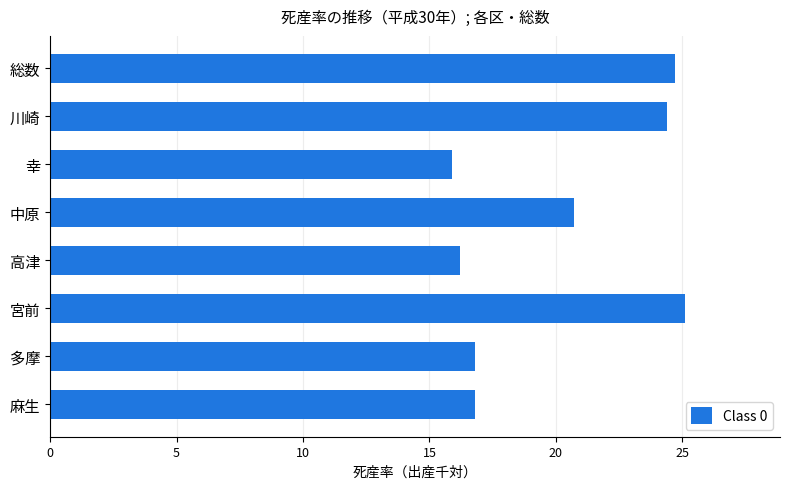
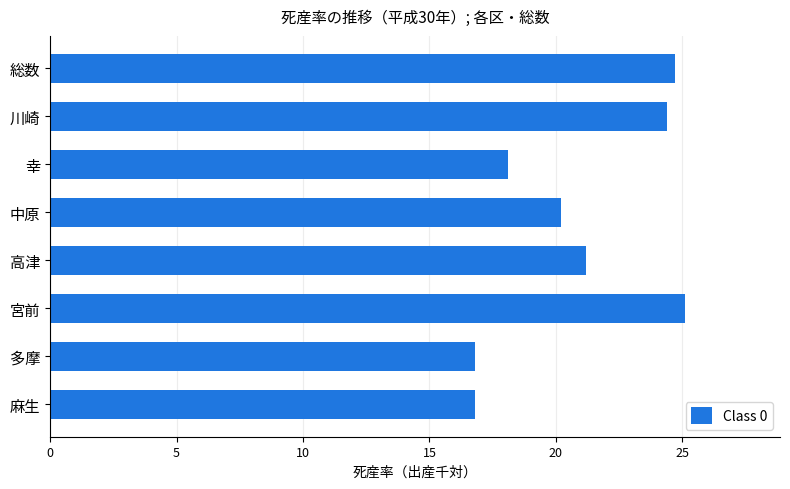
幸: 15.9 -> 18.1
中原: 20.7 -> 20.2
高津: 16.2 -> 21.2
